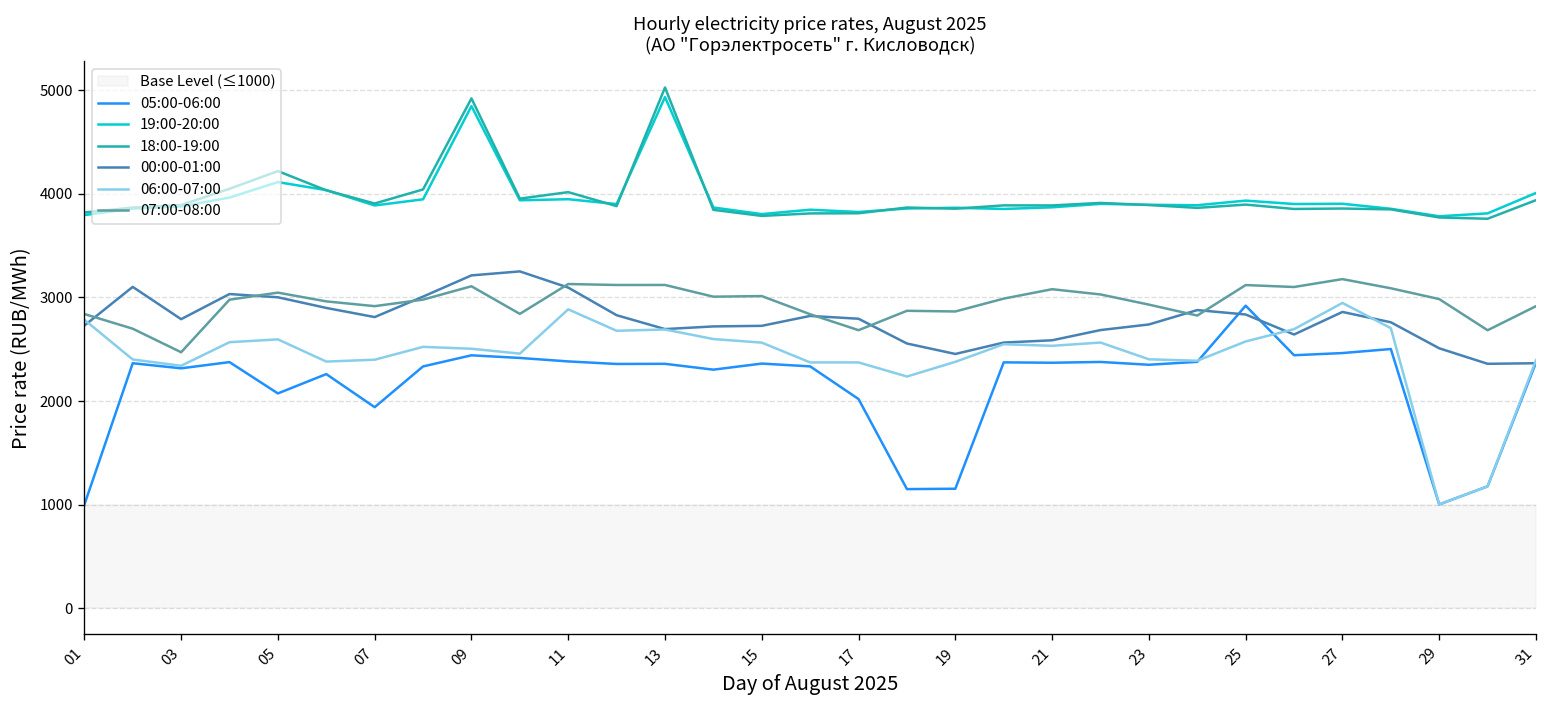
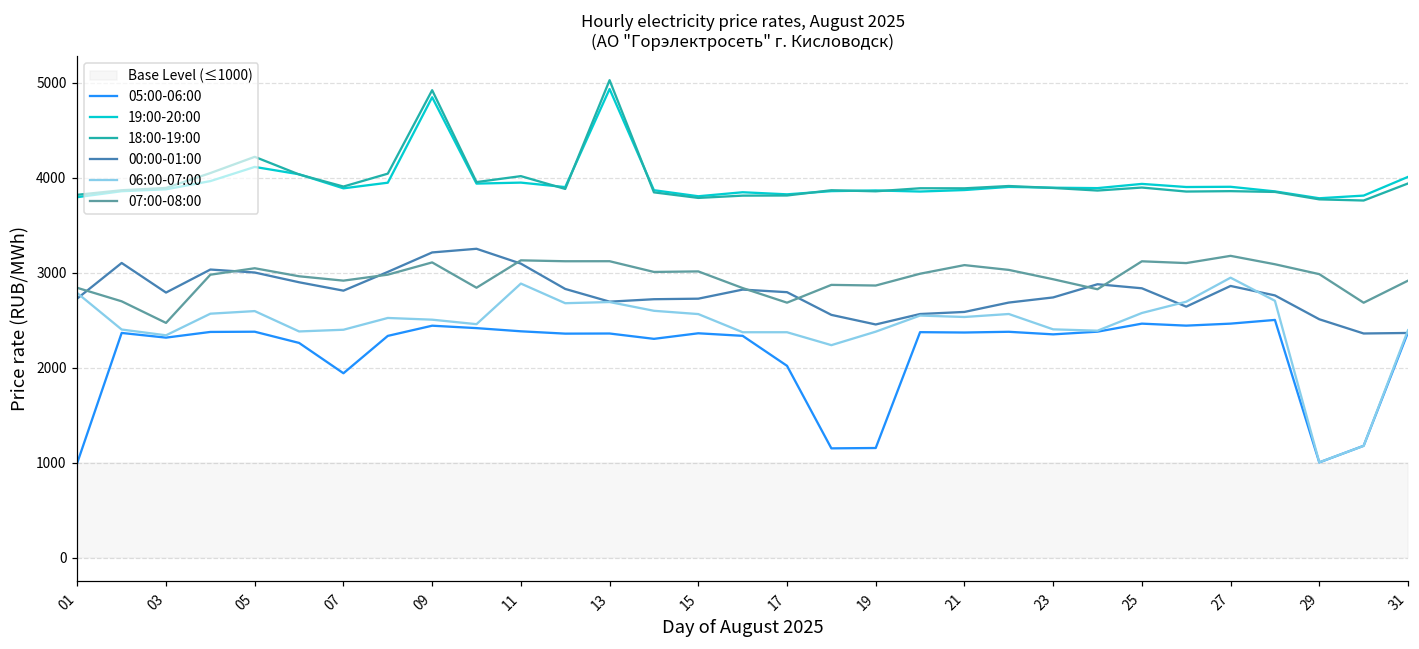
05:00-06:00, 05: 2100 -> 2400
05:00-06:00, 25: 2900 -> 2500
